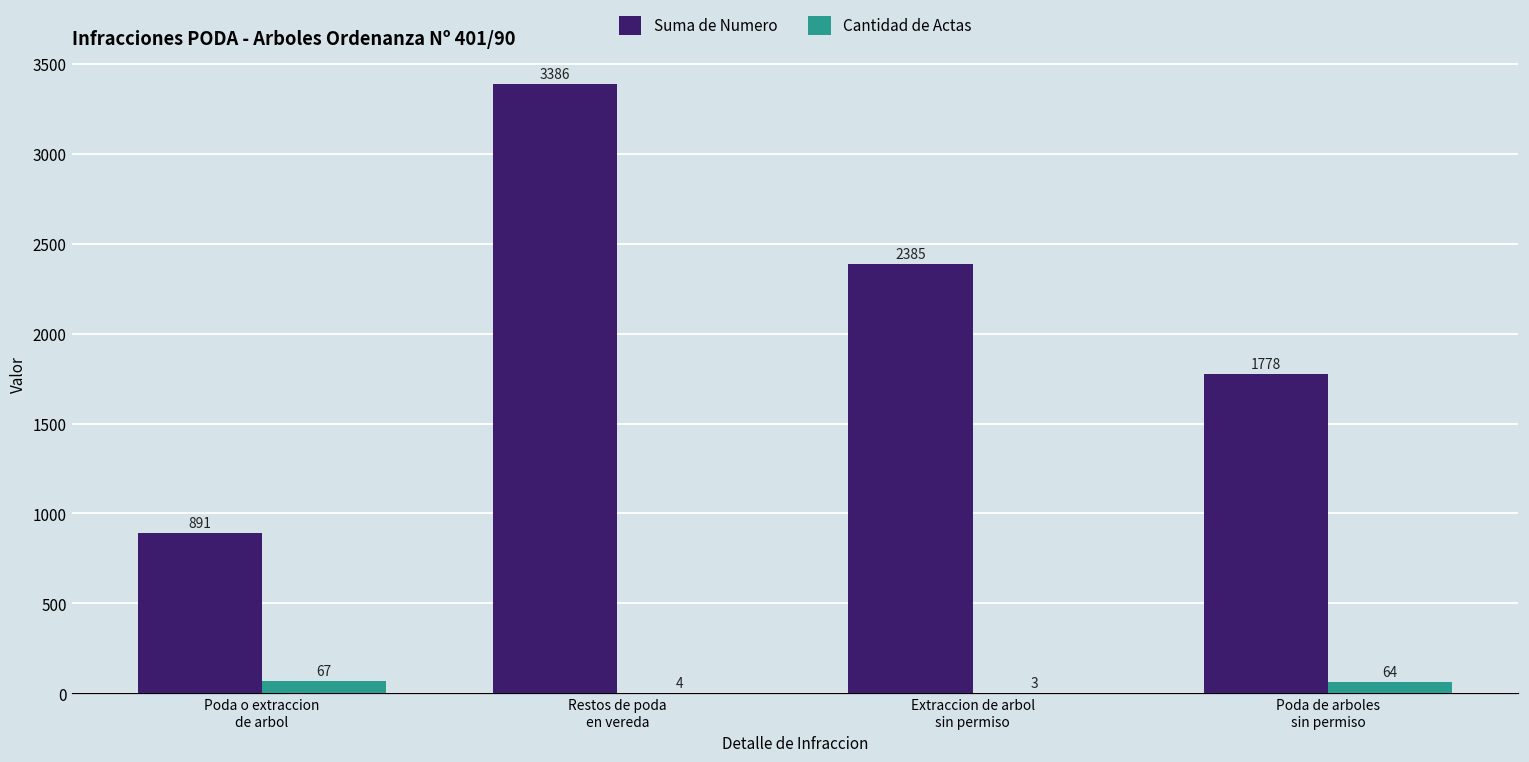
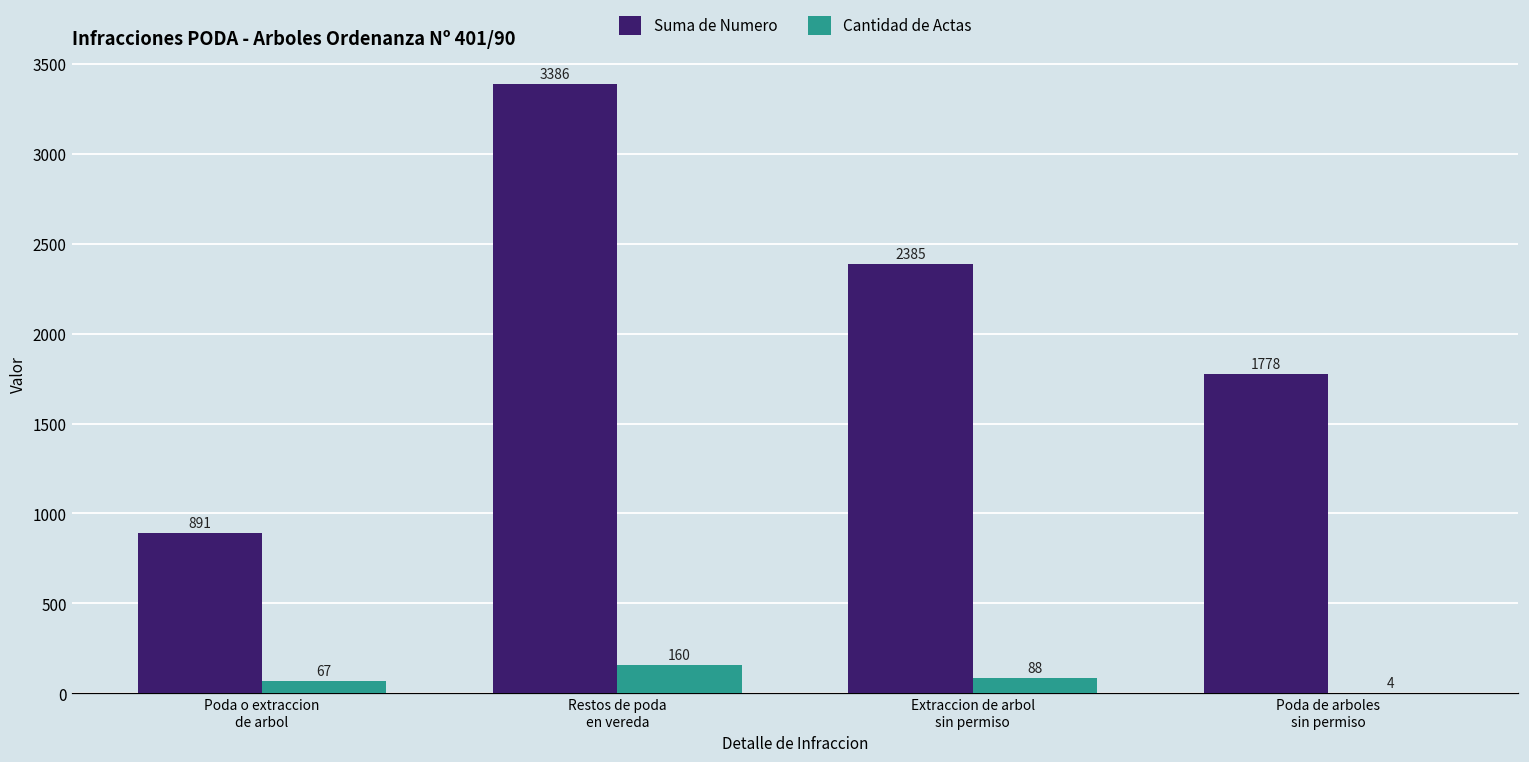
Cantidad de Actas, Restos de poda en vereda: 4 -> 160
Cantidad de Actas, Extraccion de arbol sin permiso: 3 -> 88
Cantidad de Actas, Poda de arboles sin permiso: 64 -> 4
